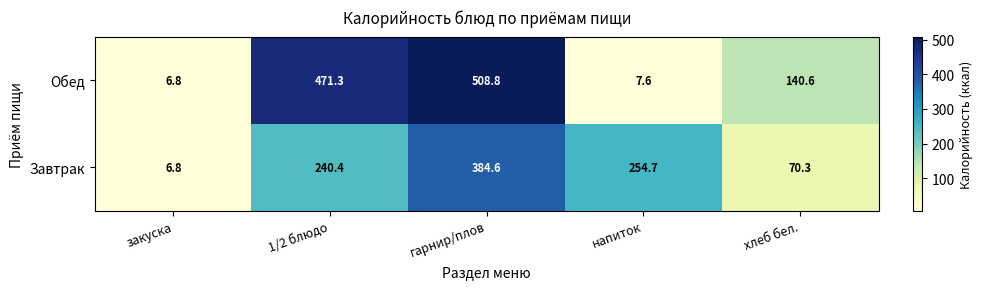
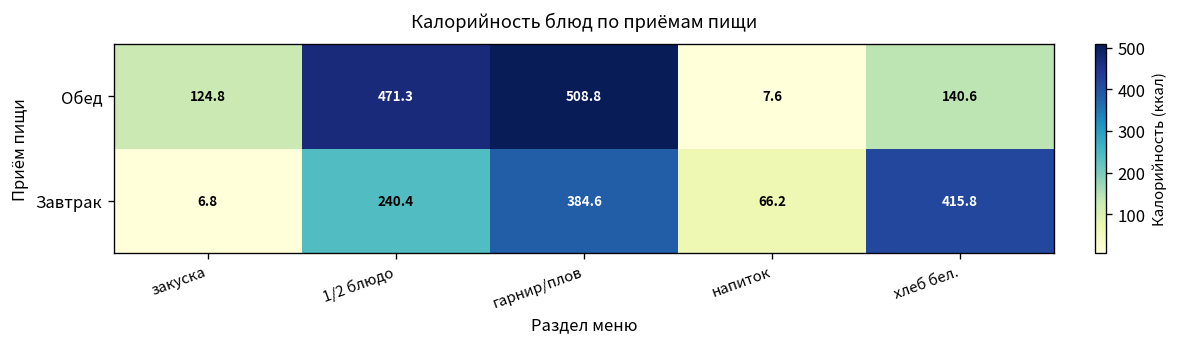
Обед, закуска: 6.8 -> 124.8
Завтрак, напиток: 254.7 -> 66.2
Завтрак, хлеб бел.: 70.3 -> 415.8
